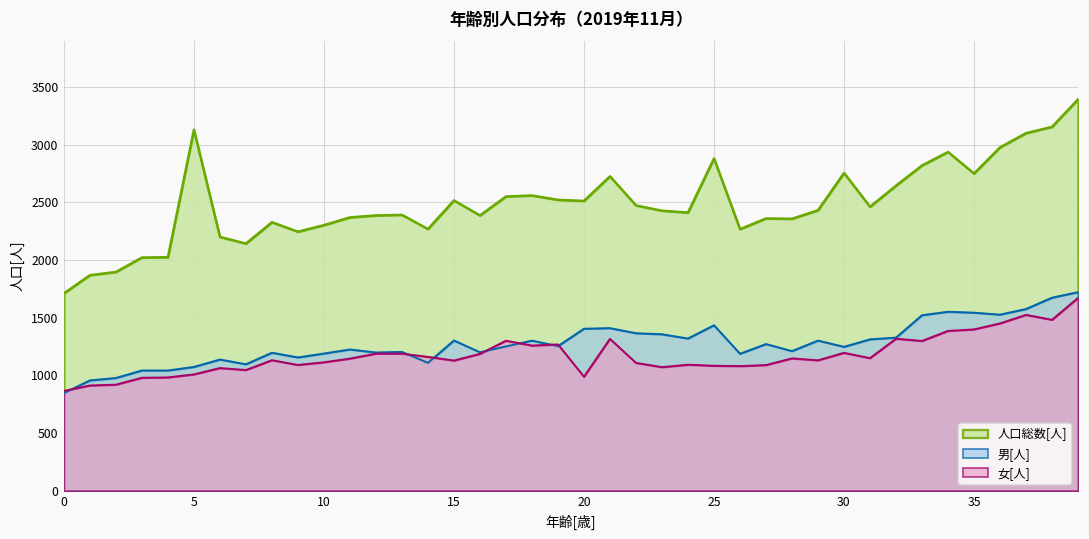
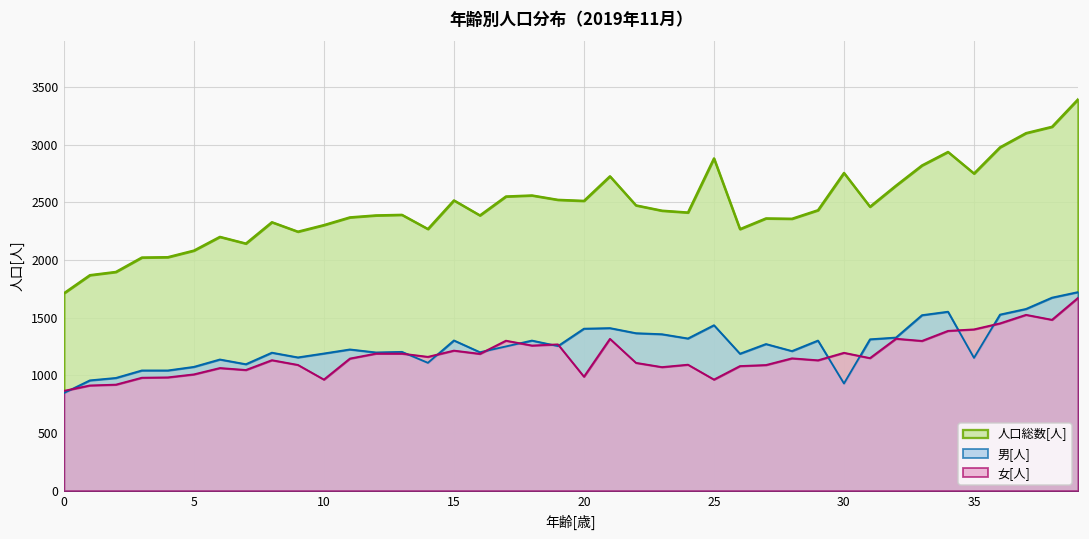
人口総数[人], 5: 3130 -> 2080
女[人], 10: 1110 -> 960
女[人], 15: 1130 -> 1210
女[人], 25: 1080 -> 960
男[人], 30: 1250 -> 930
男[人], 35: 1540 -> 1150
